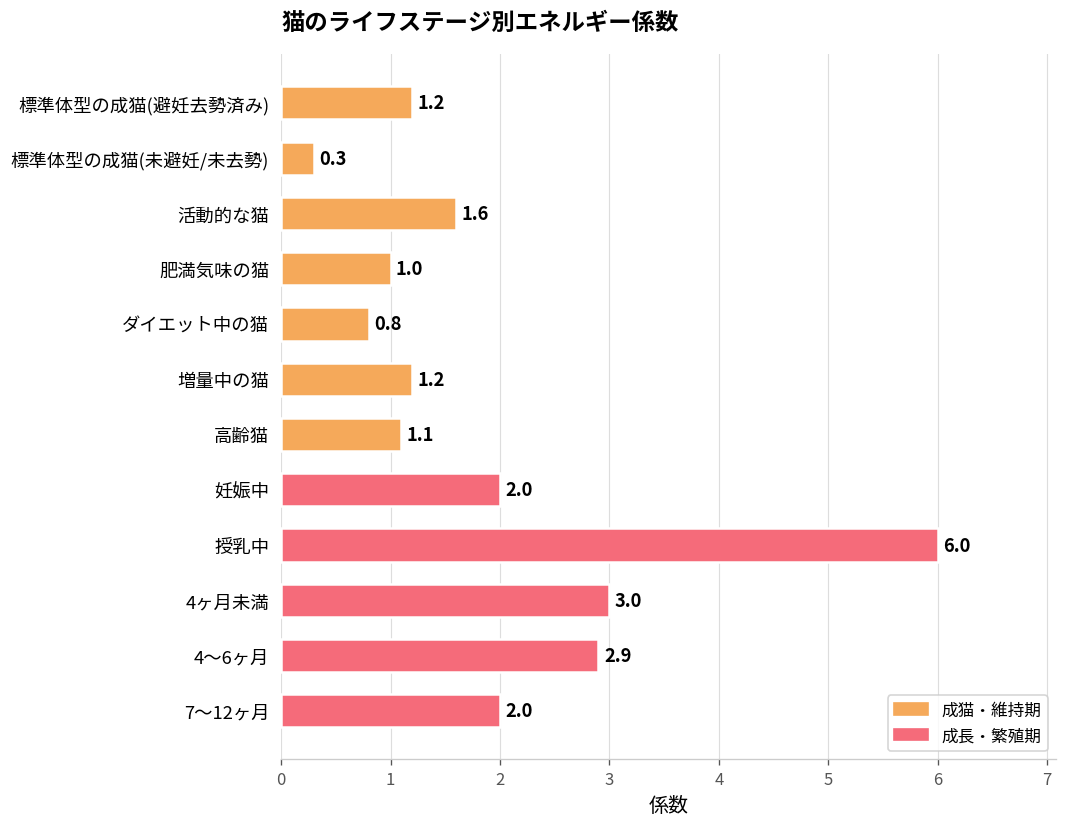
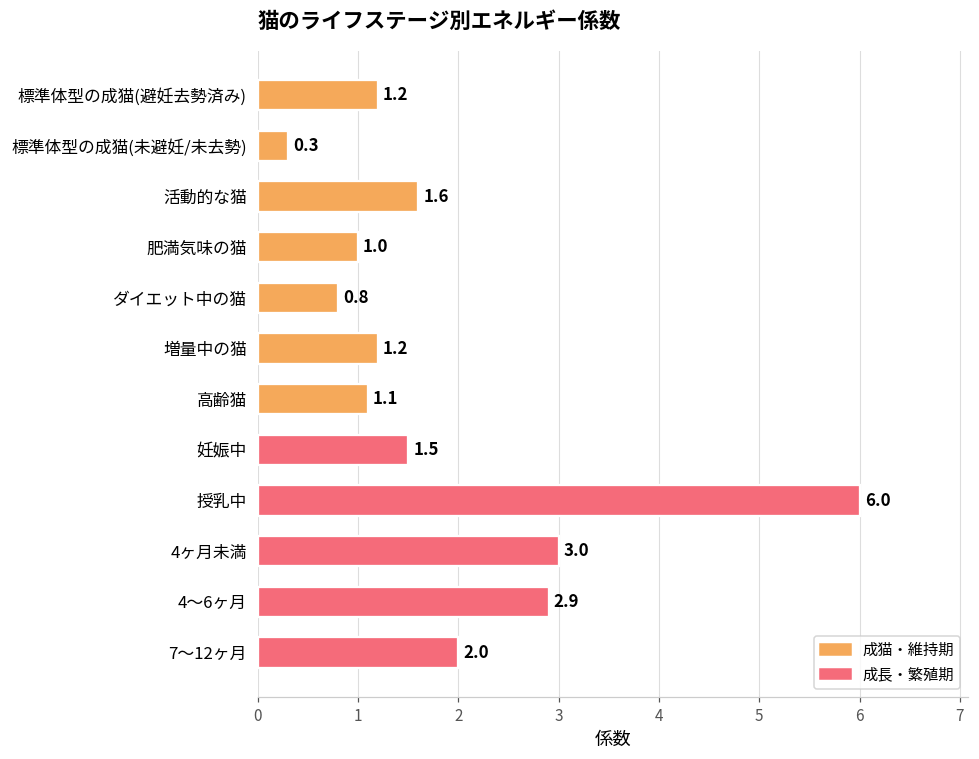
妊娠中: 2.0 -> 1.5
